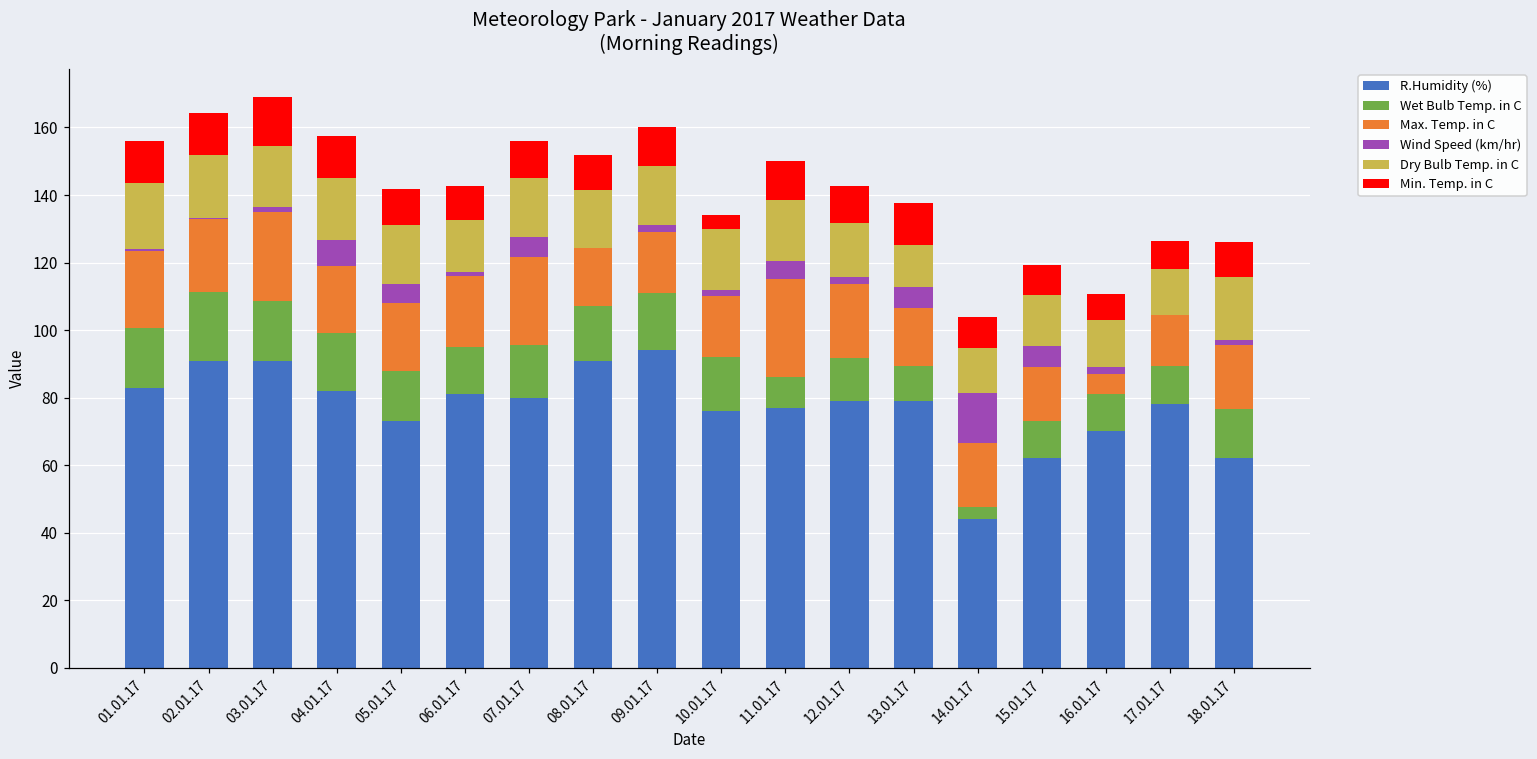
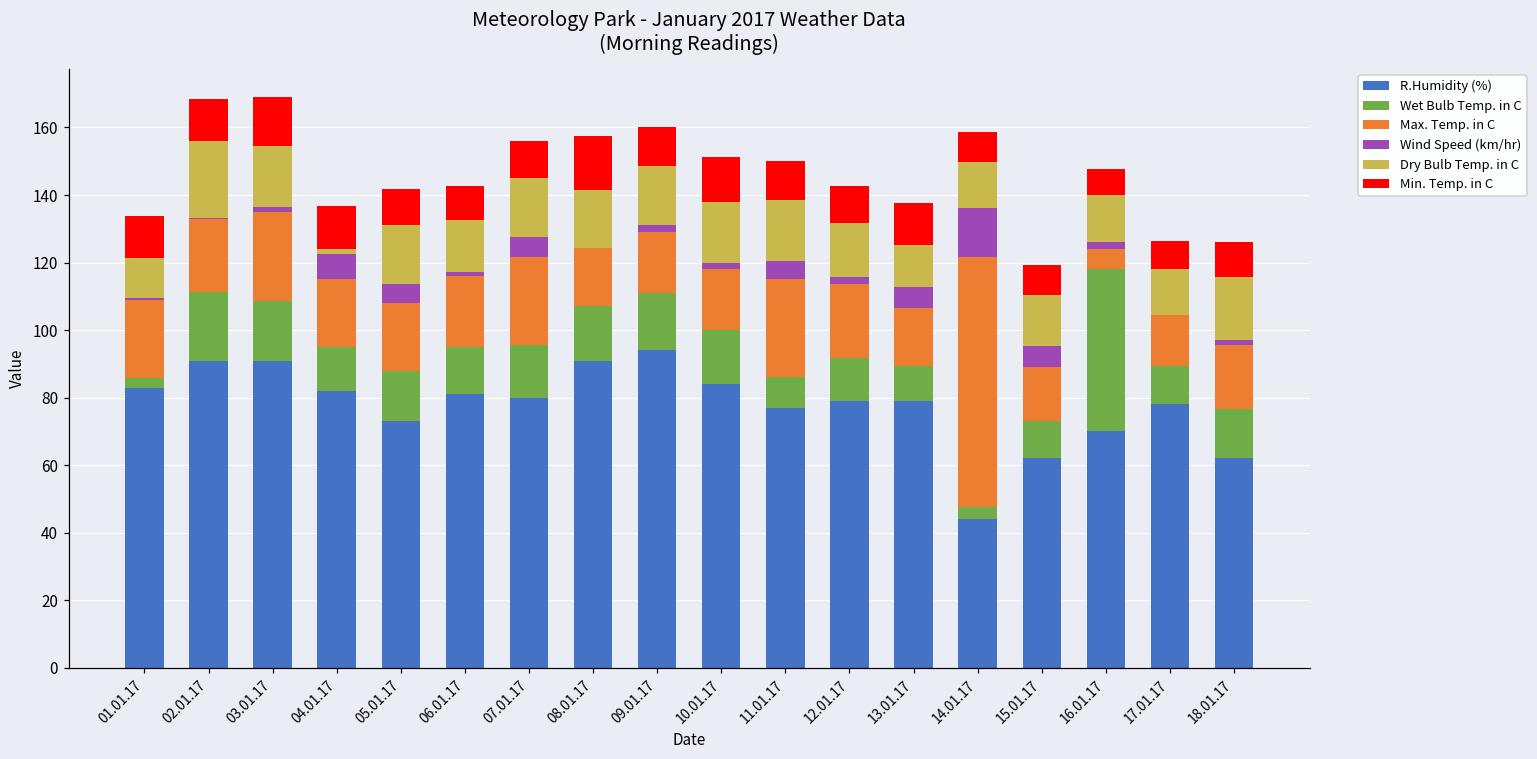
Wet Bulb Temp. in C, 01.01.17: 18 -> 3
Dry Bulb Temp. in C, 01.01.17: 20 -> 12
Dry Bulb Temp. in C, 02.01.17: 19 -> 23
Wet Bulb Temp. in C, 04.01.17: 17 -> 13
Dry Bulb Temp. in C, 04.01.17: 19 -> 2
Min. Temp. in C, 08.01.17: 11 -> 16
R.Humidity (%), 10.01.17: 76 -> 84
Min. Temp. in C, 10.01.17: 4 -> 14
Max. Temp. in C, 14.01.17: 19 -> 74
Wet Bulb Temp. in C, 16.01.17: 11 -> 48
